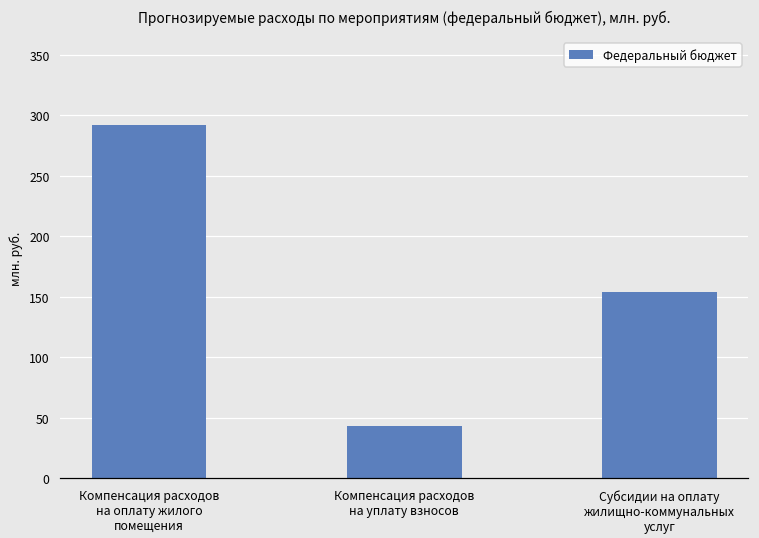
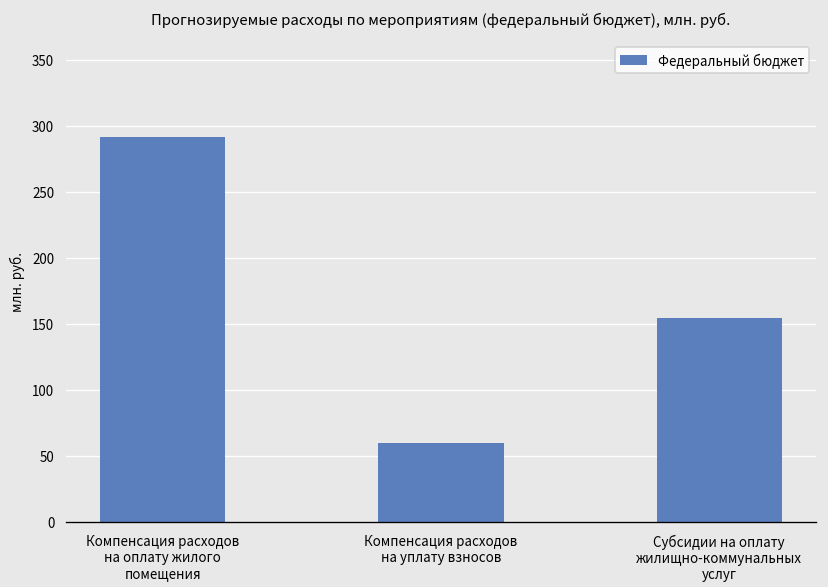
Компенсация расходов на уплату взносов: 44 -> 60
